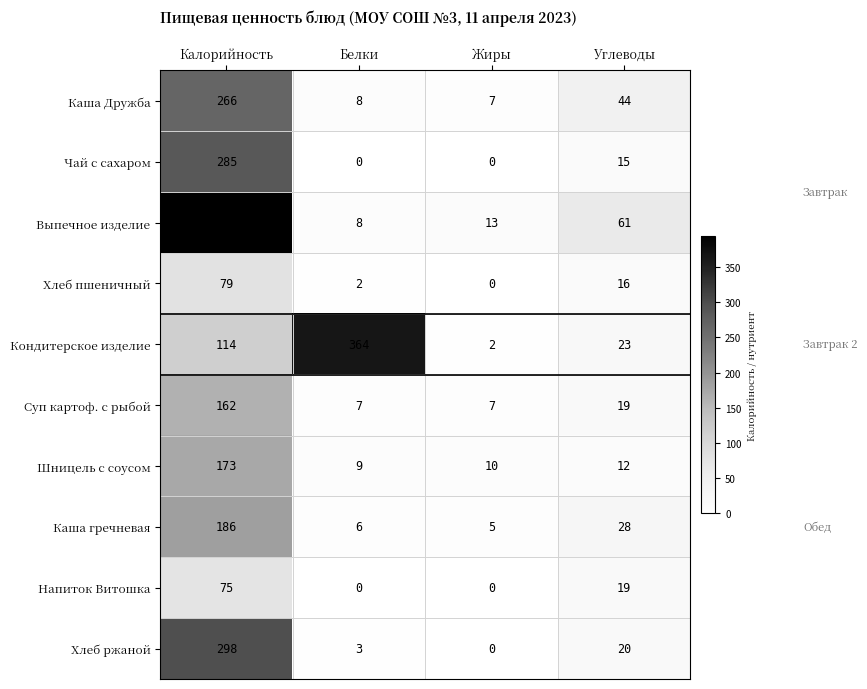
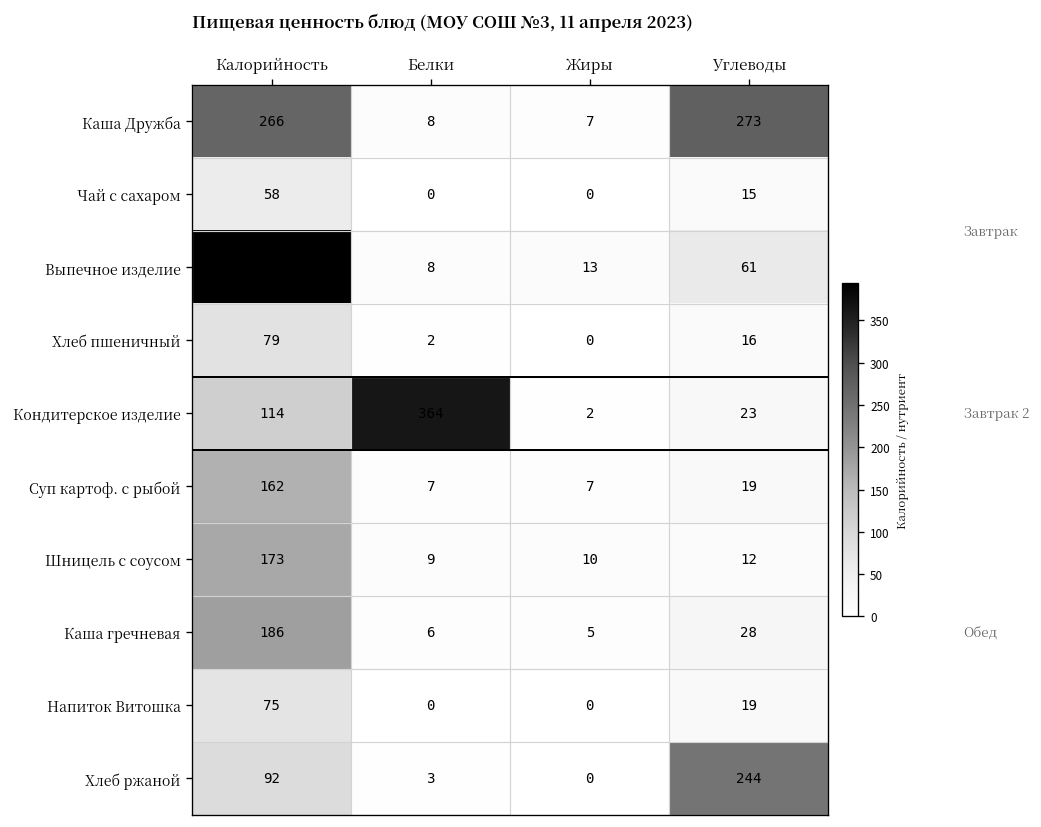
Каша Дружба, Углеводы: 44 -> 273
Чай с сахаром, Калорийность: 285 -> 58
Хлеб ржаной, Калорийность: 298 -> 92
Хлеб ржаной, Углеводы: 20 -> 244
